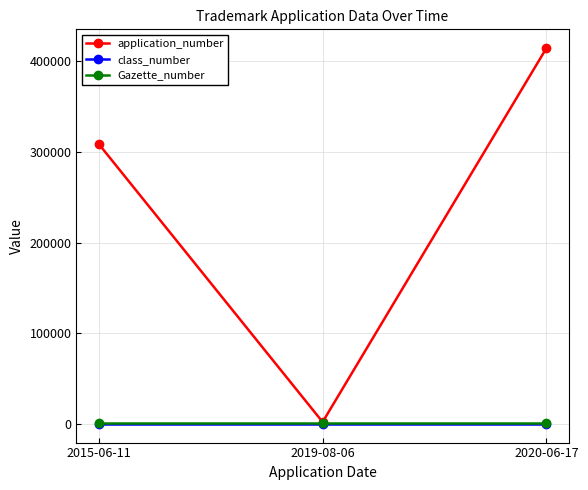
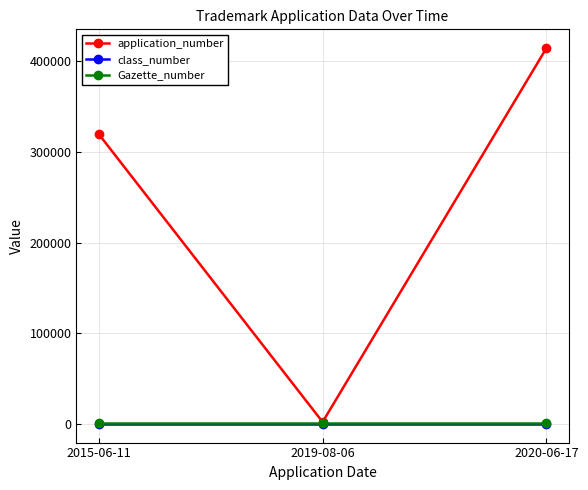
application_number, 2015-06-11: 310000 -> 320000
